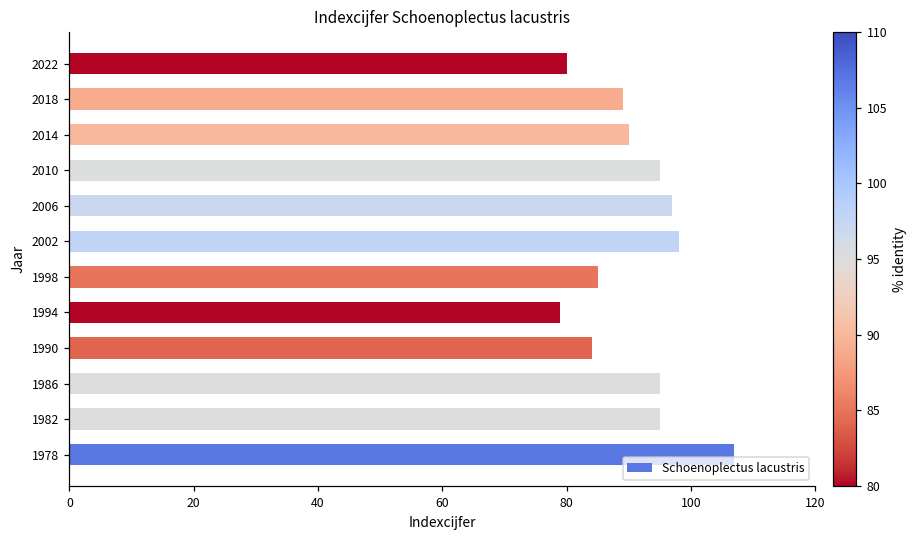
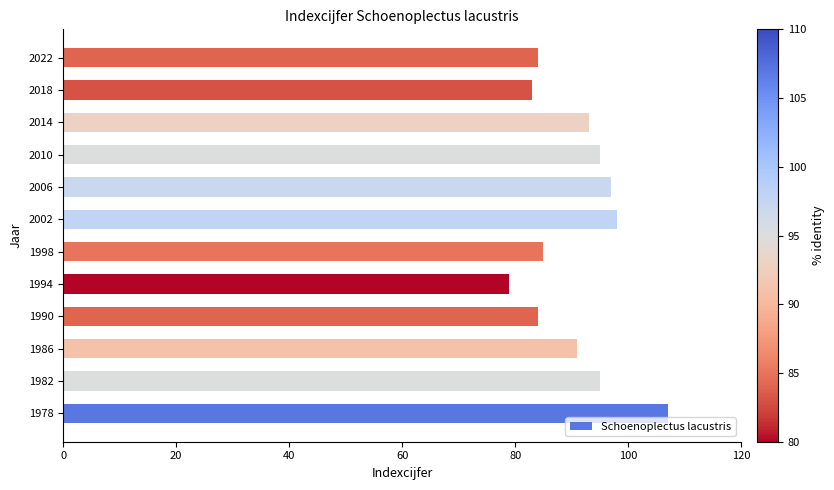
2022: 80 -> 84
2018: 89 -> 83
2014: 90 -> 93
1986: 95 -> 91
